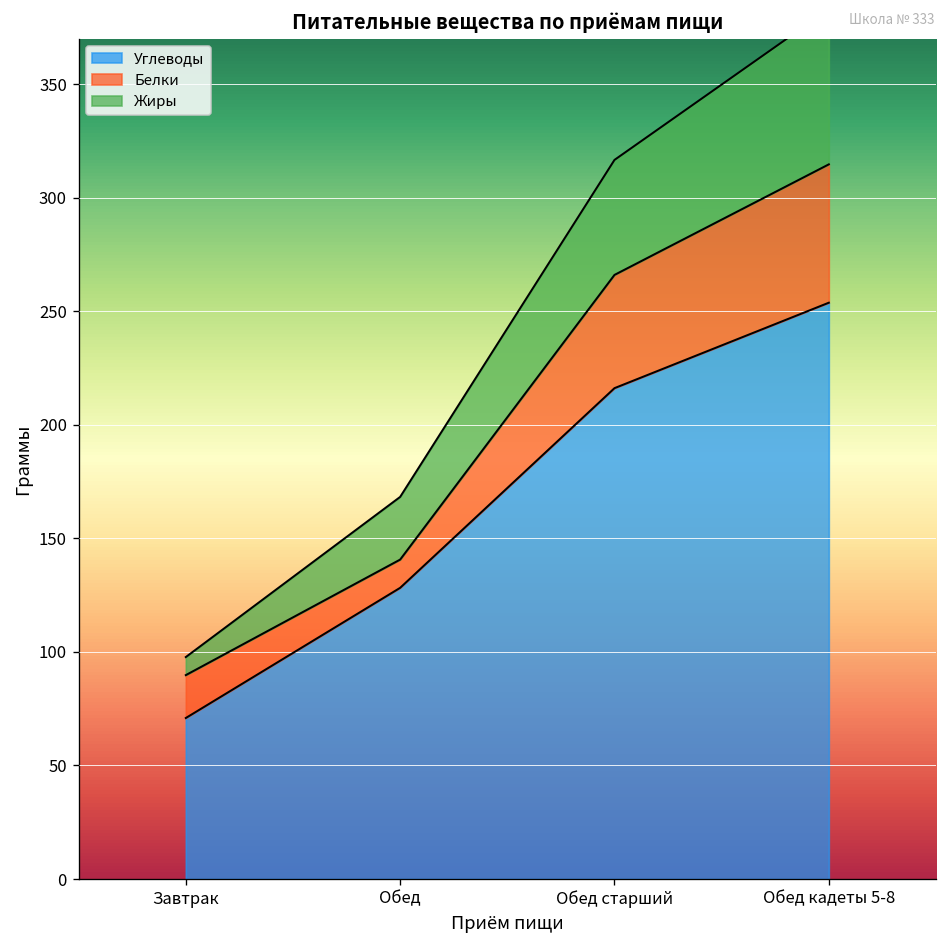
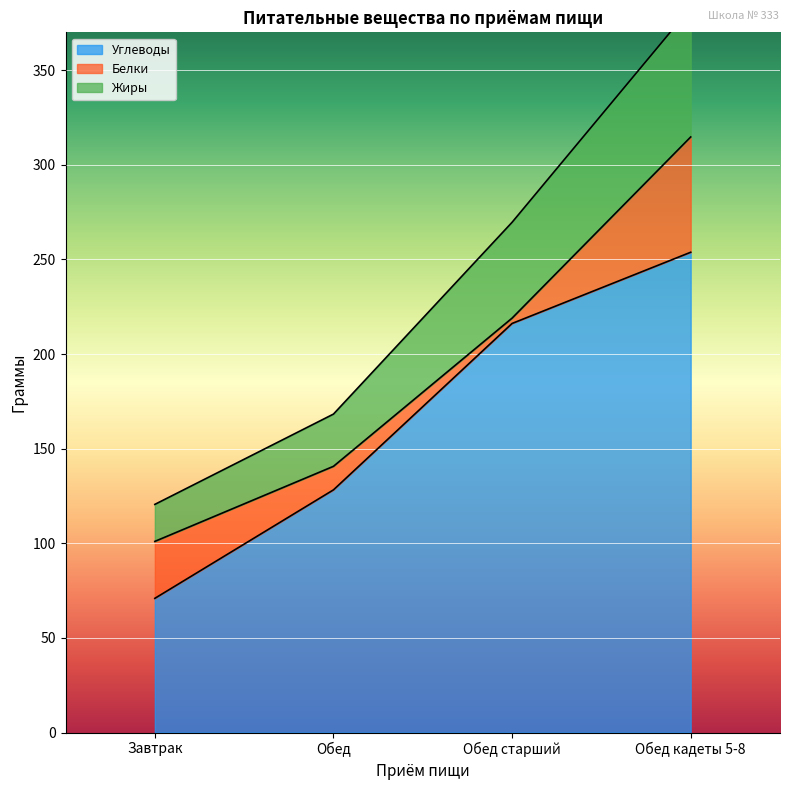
Белки, Завтрак: 19 -> 30
Жиры, Завтрак: 8 -> 20
Белки, Обед старший: 50 -> 3
